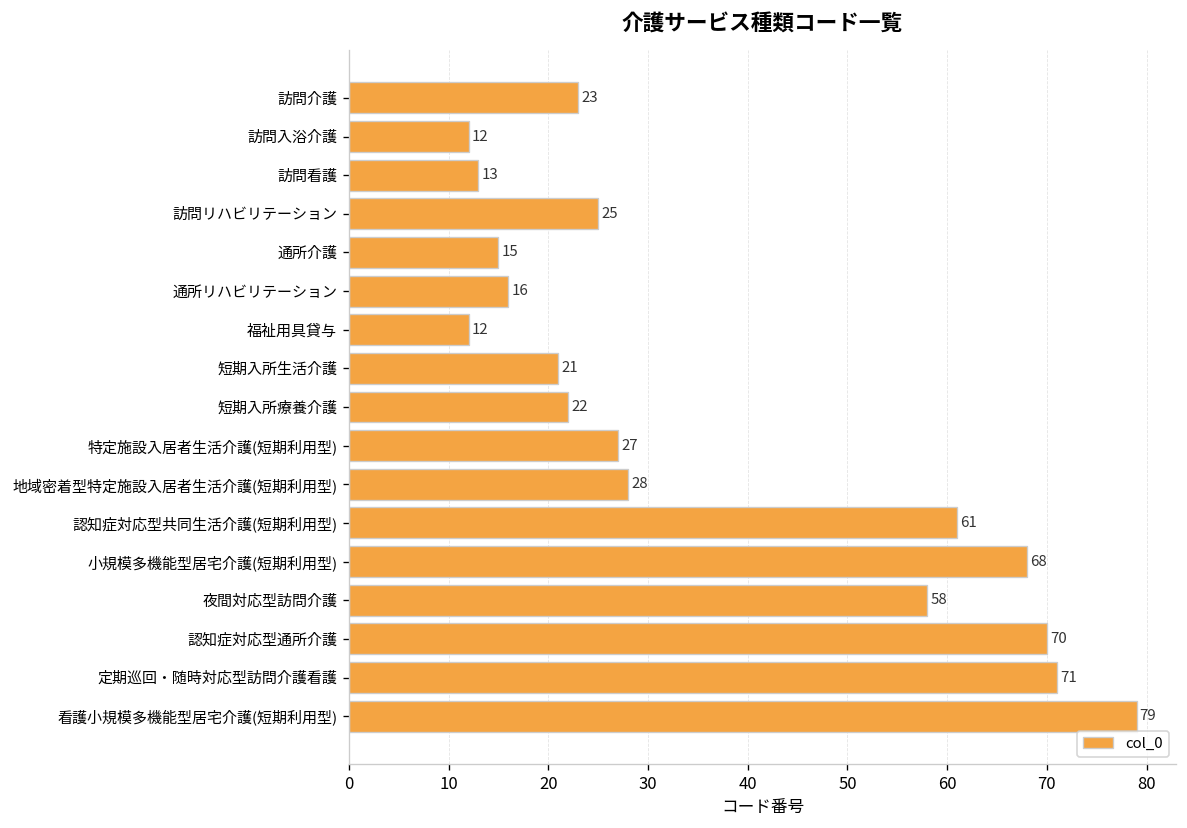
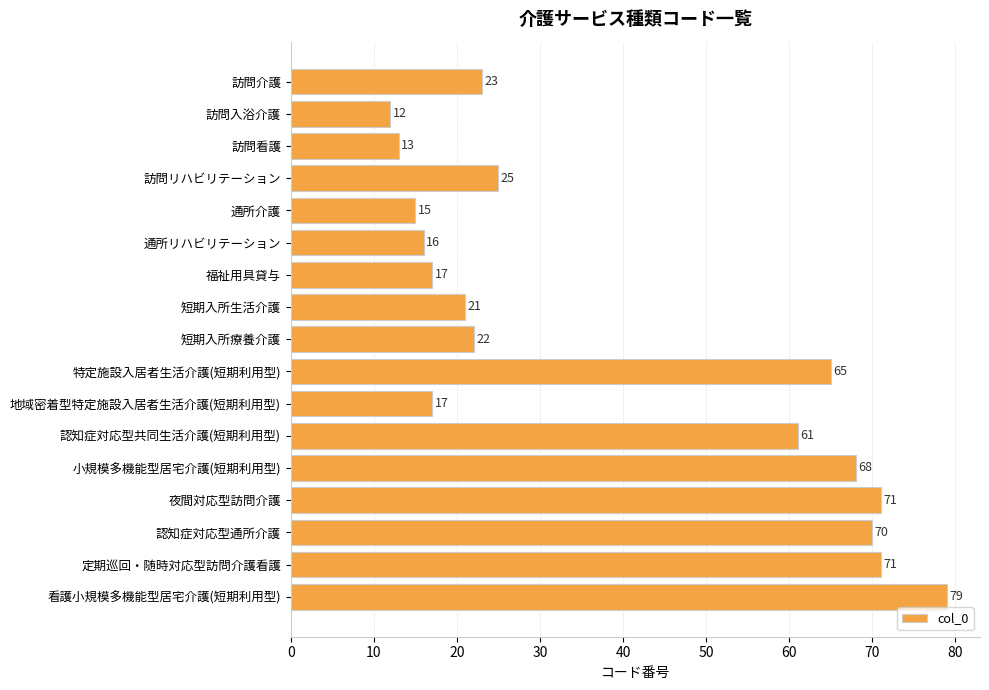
福祉用具貸与: 12 -> 17
特定施設入居者生活介護(短期利用型): 27 -> 65
地域密着型特定施設入居者生活介護(短期利用型): 28 -> 17
夜間対応型訪問介護: 58 -> 71
